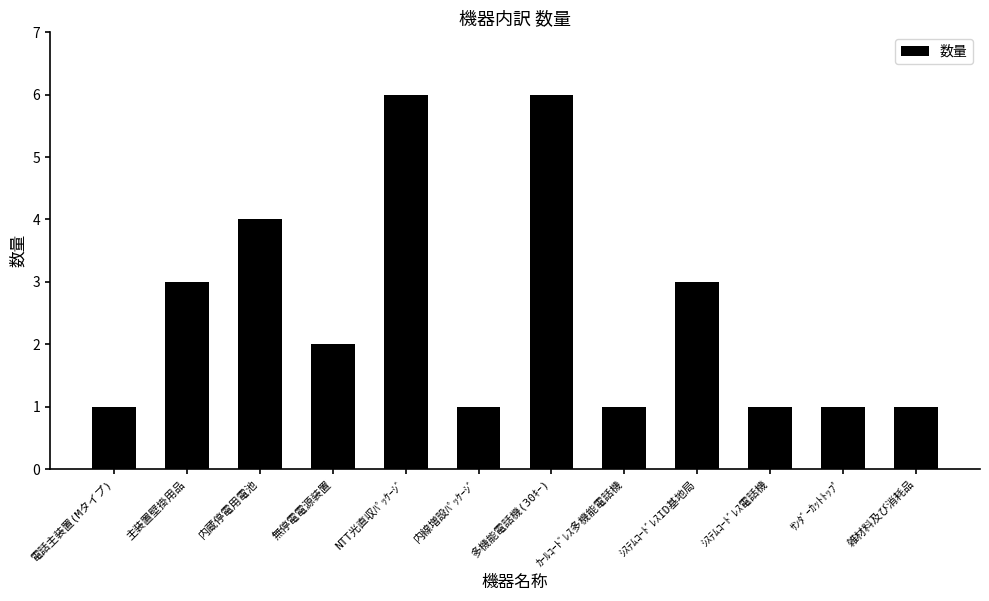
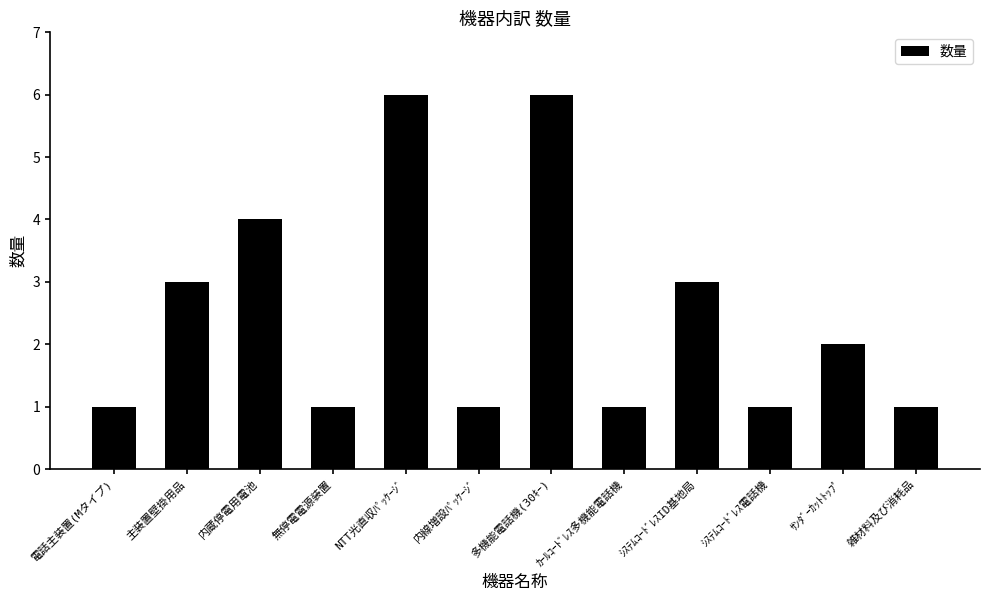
無停電電源装置: 2 -> 1
ｻﾝﾀﾞｰｶｯﾄﾄｯﾌﾟ: 1 -> 2
